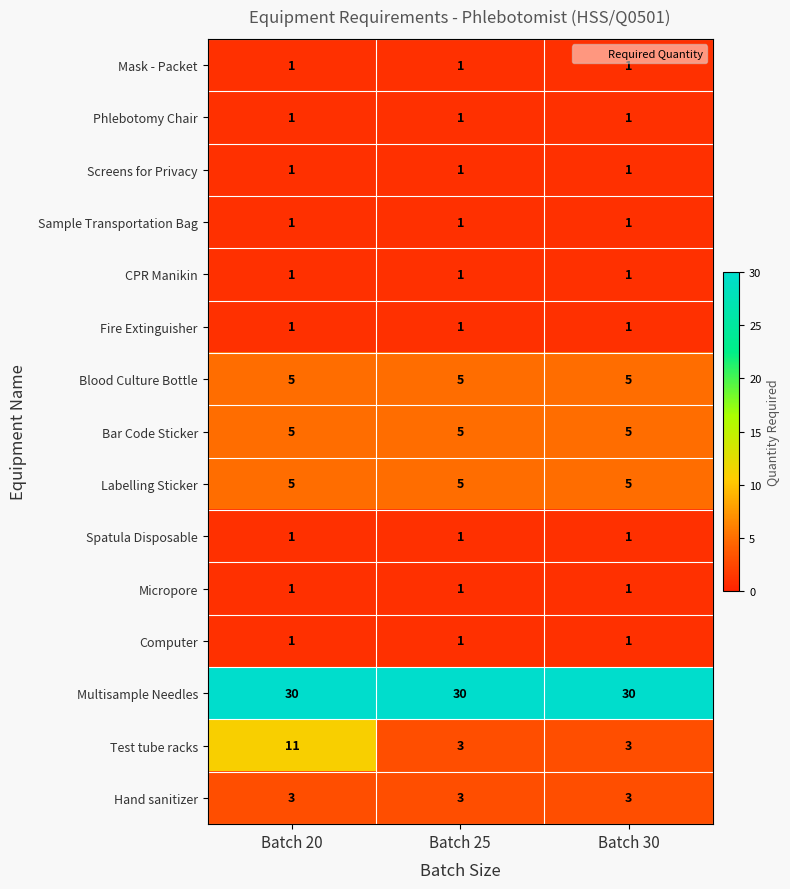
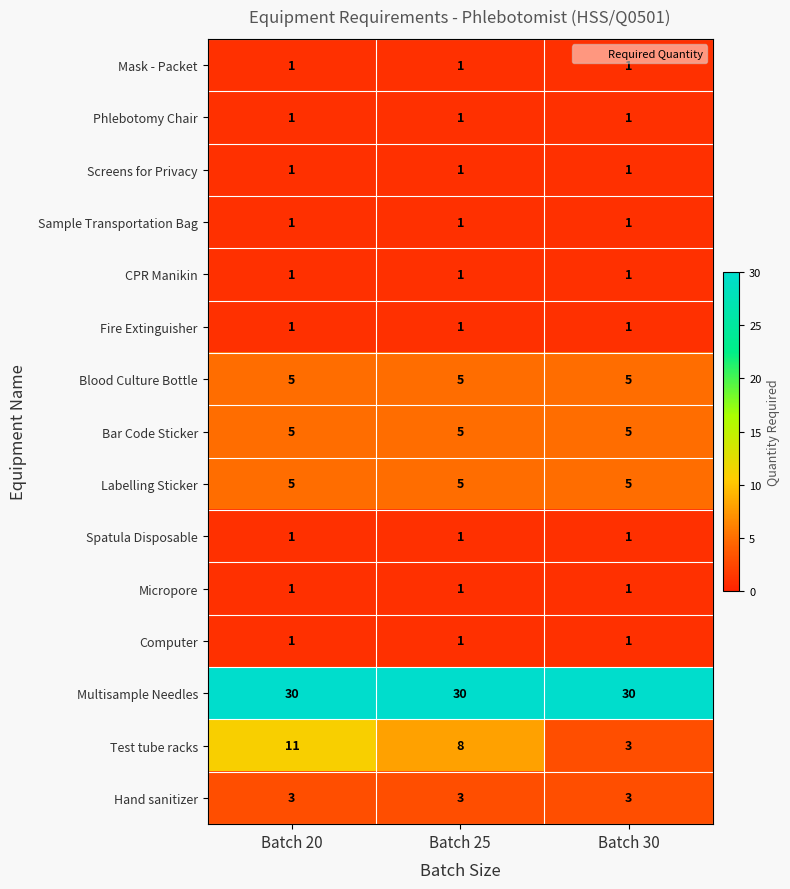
Test tube racks, Batch 25: 3 -> 8
